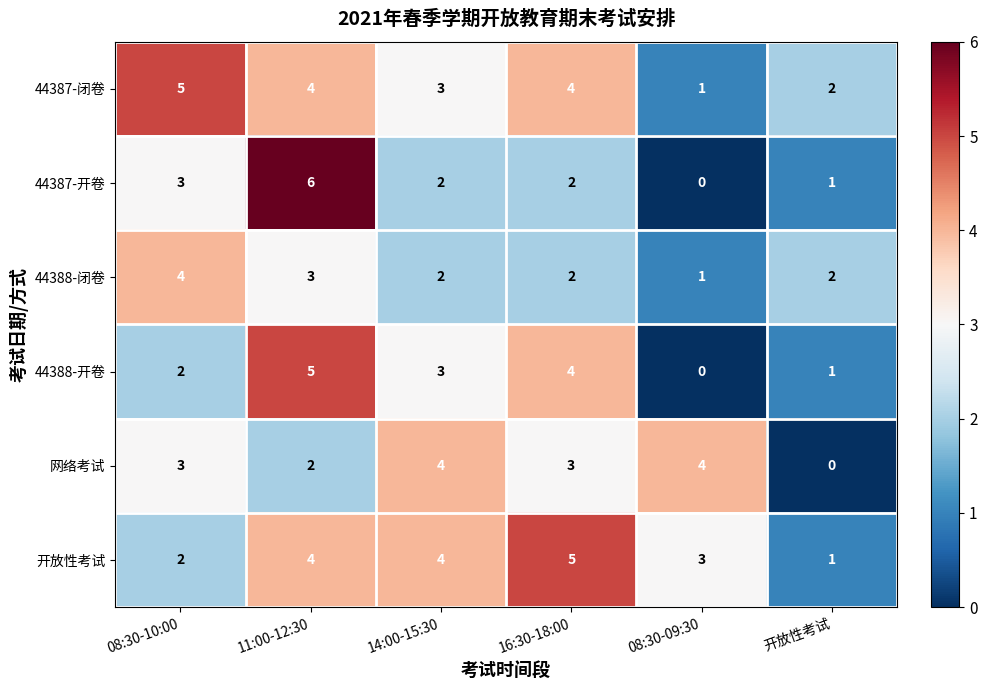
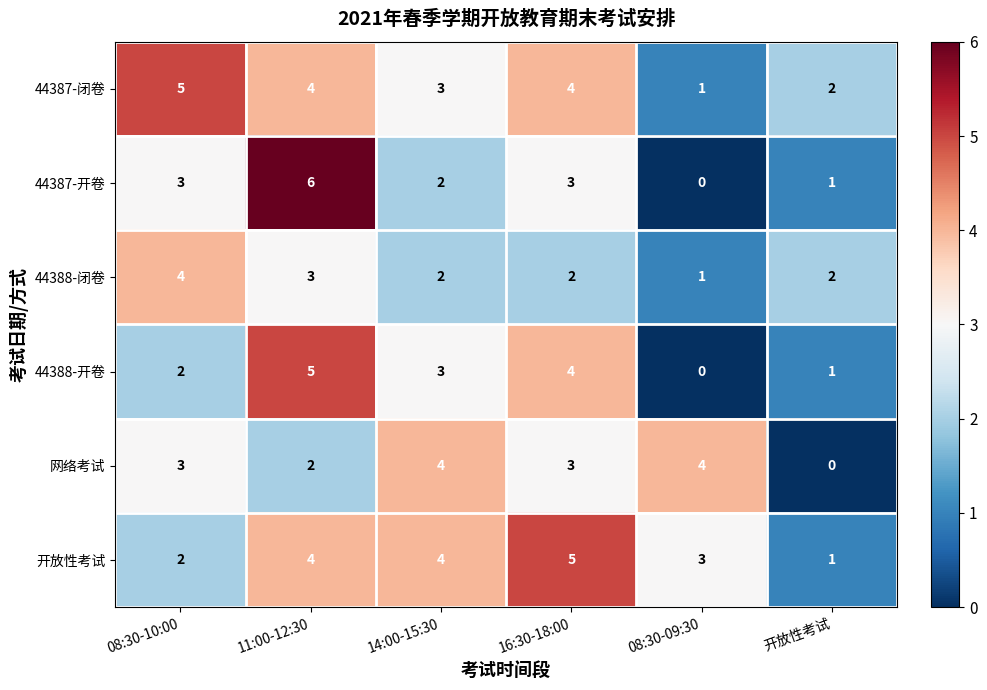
44387-开卷, 16:30-18:00: 2 -> 3
